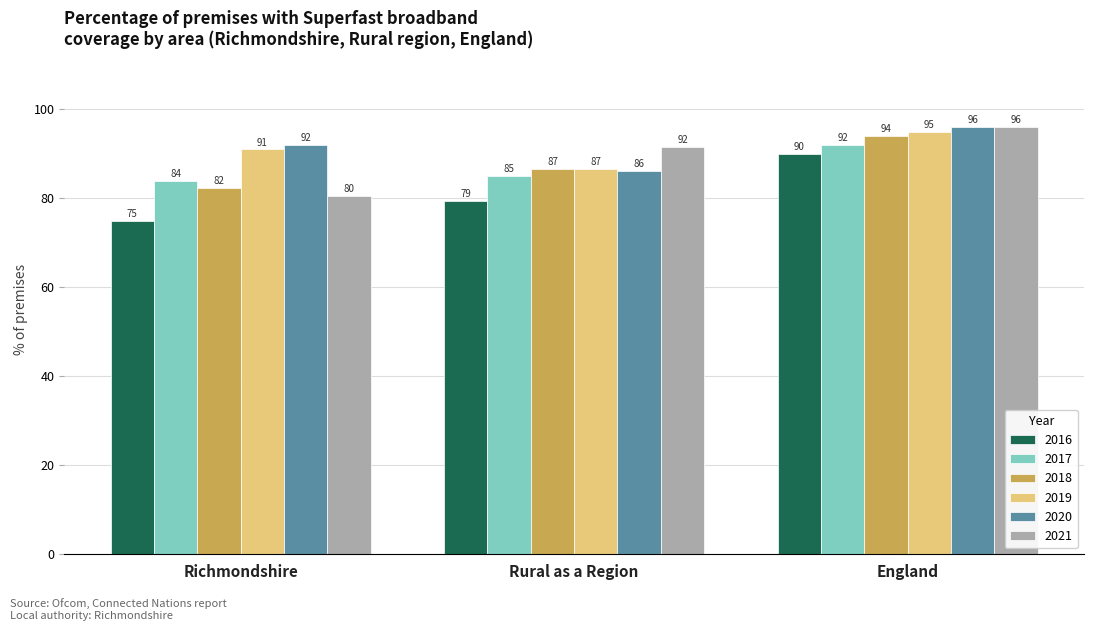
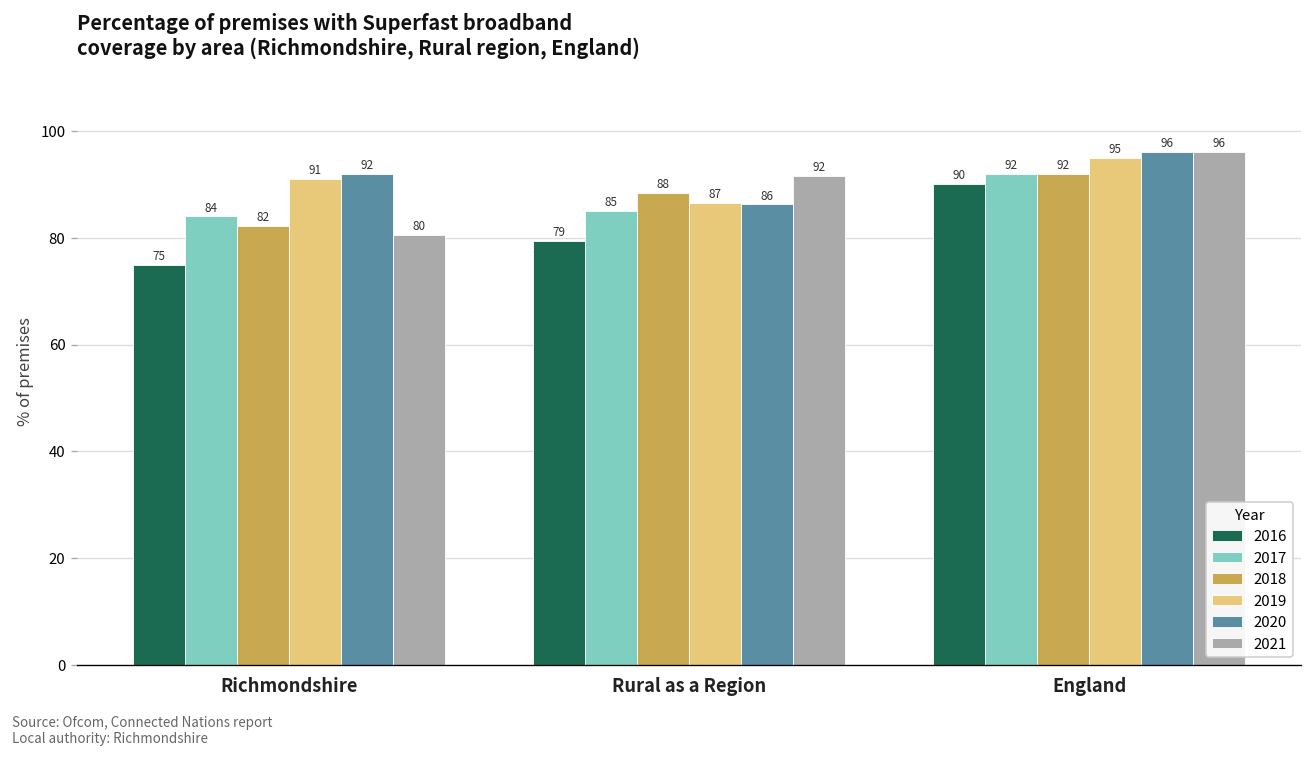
2018, Rural as a Region: 87 -> 88
2018, England: 94 -> 92
